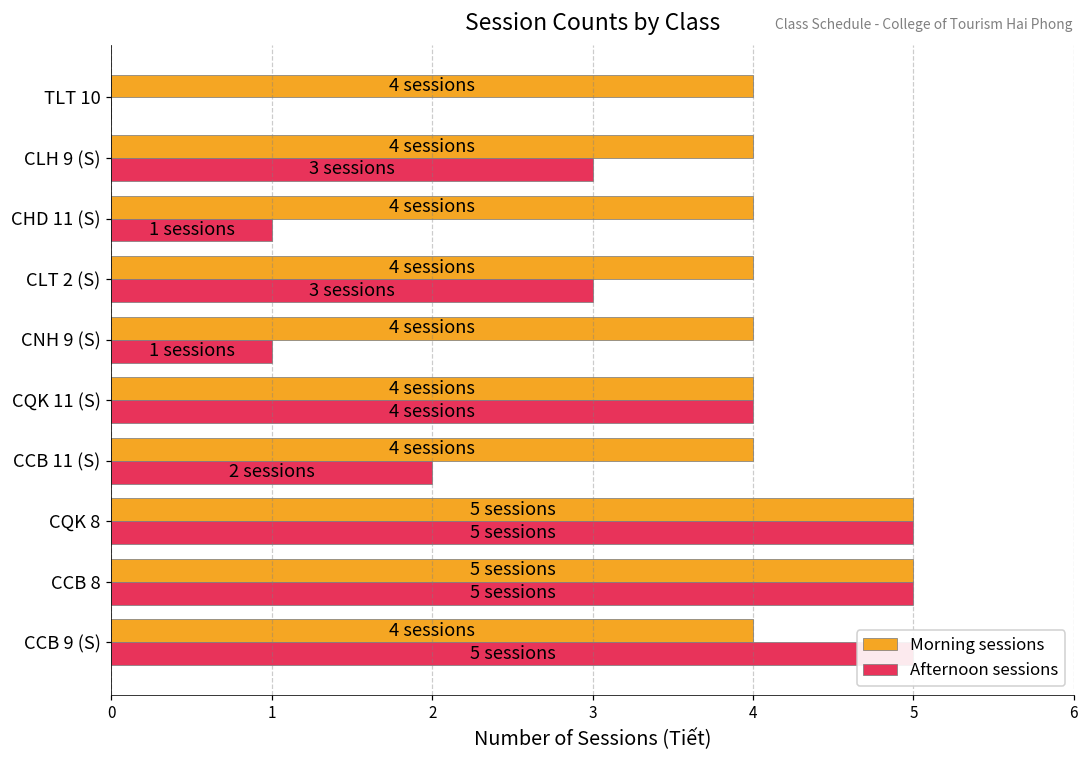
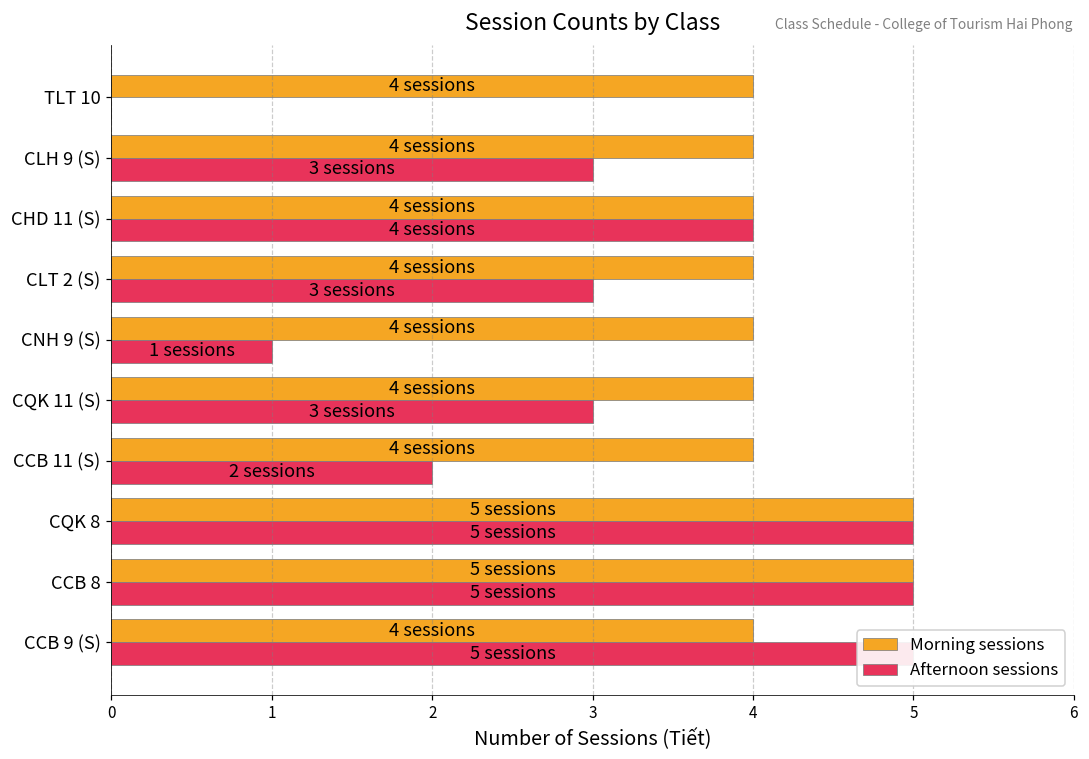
Afternoon sessions, CHD 11 (S): 1 -> 4
Afternoon sessions, CQK 11 (S): 4 -> 3
